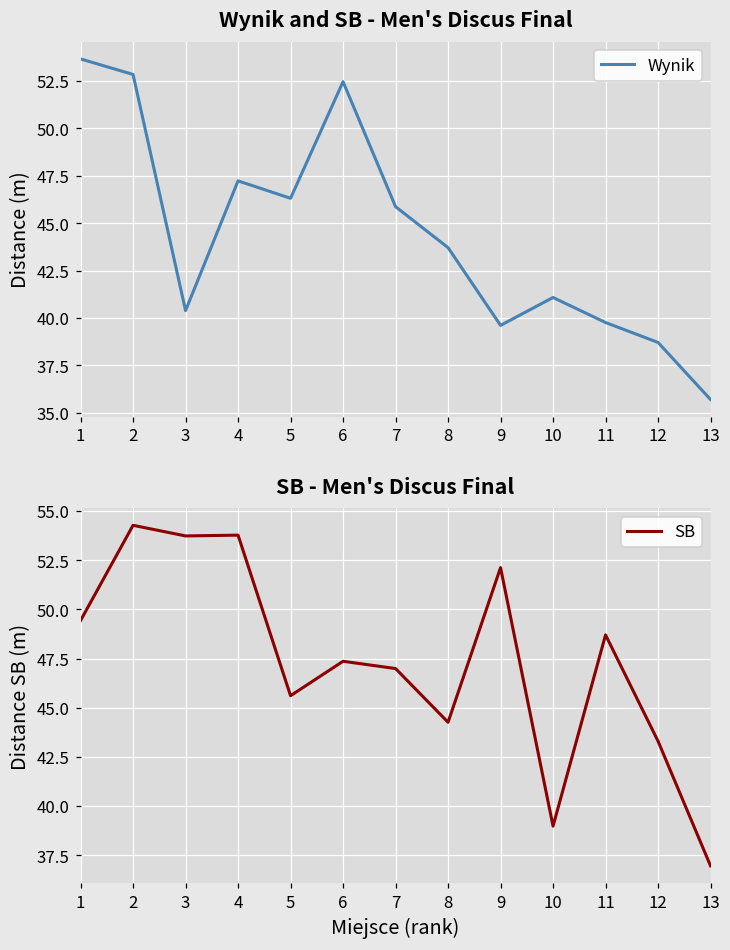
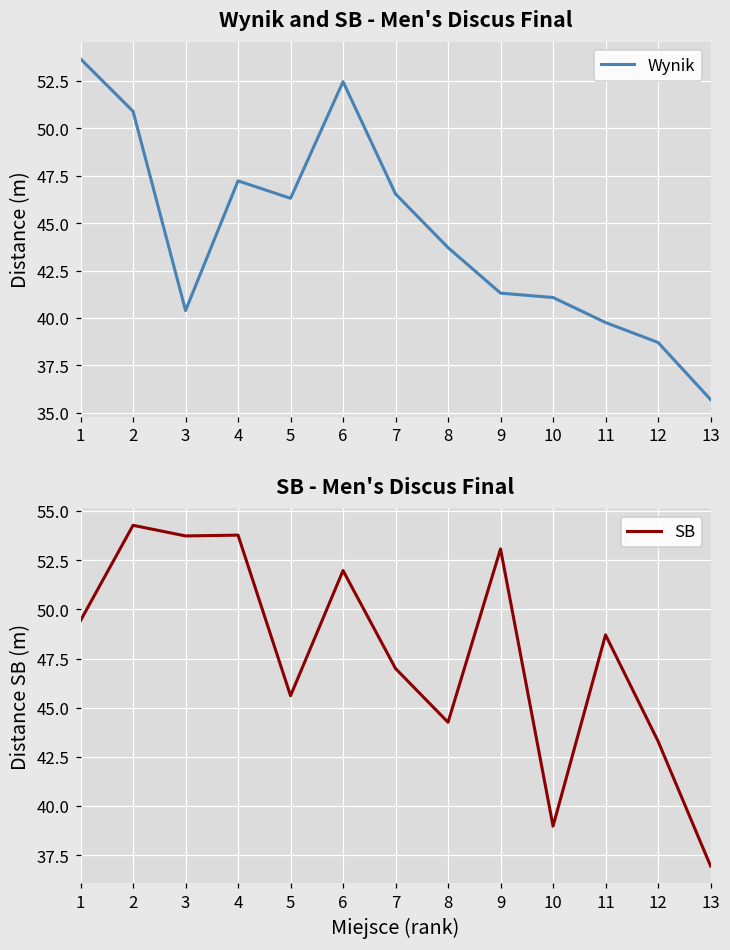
Wynik and SB - Men's Discus Final, 2: 52.8 -> 50.9
Wynik and SB - Men's Discus Final, 7: 45.9 -> 46.5
Wynik and SB - Men's Discus Final, 9: 39.6 -> 41.3
SB - Men's Discus Final, 6: 47.4 -> 52.0
SB - Men's Discus Final, 9: 52.1 -> 53.1
